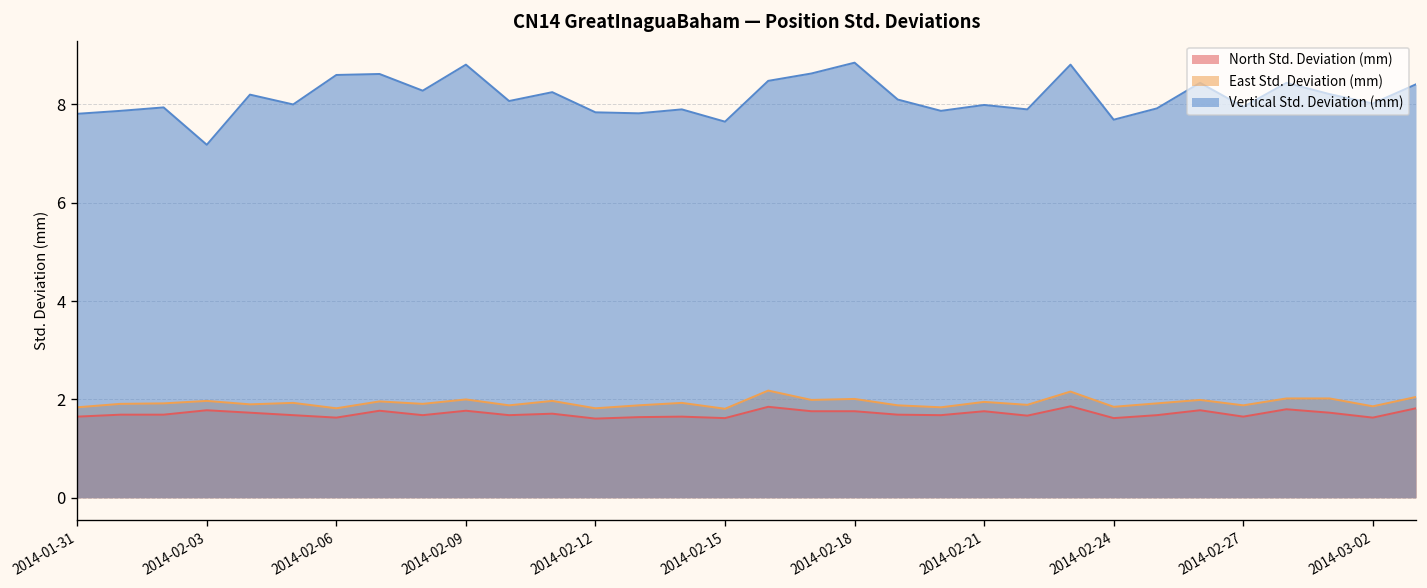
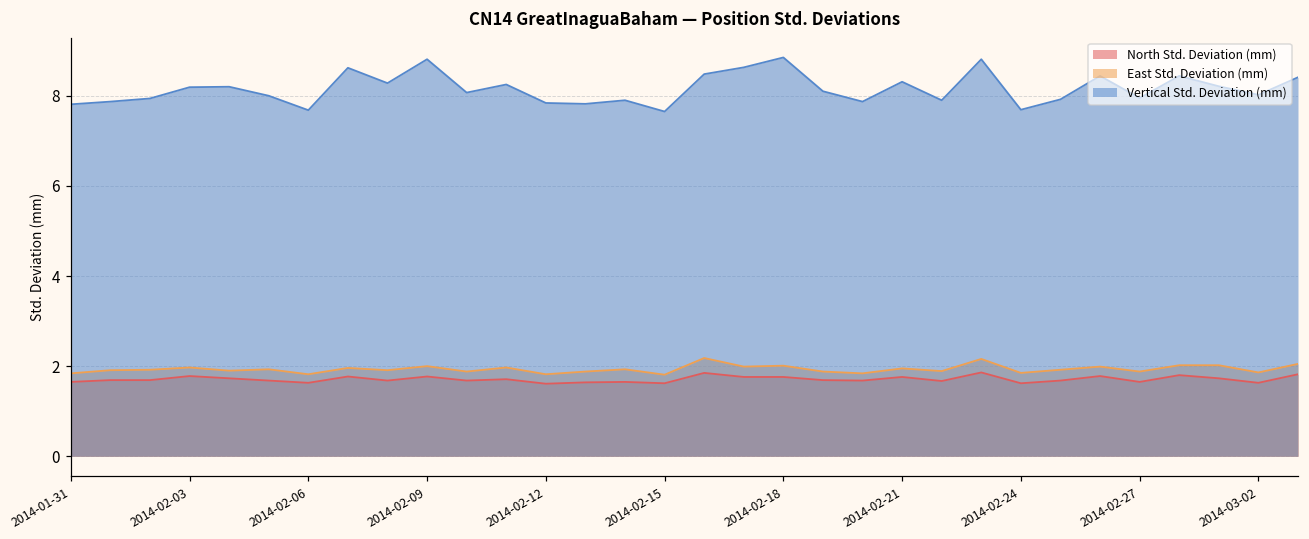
Vertical Std. Deviation (mm), 2014-02-03: 7.2 -> 8.2
Vertical Std. Deviation (mm), 2014-02-06: 8.6 -> 7.7
Vertical Std. Deviation (mm), 2014-02-21: 8.0 -> 8.3
